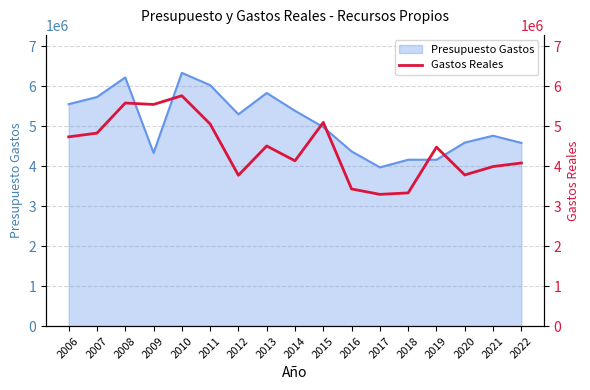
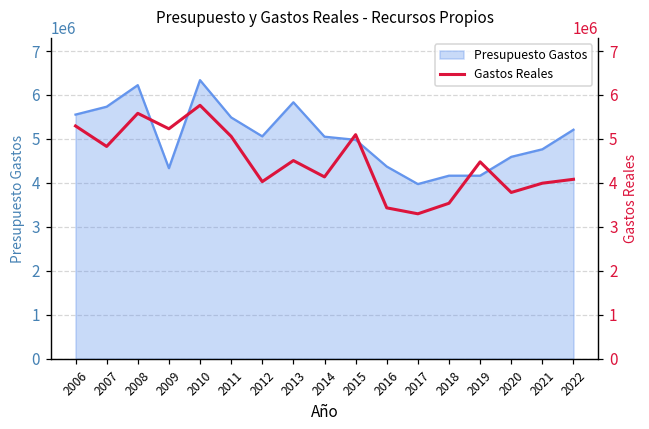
Presupuesto Gastos, 2011: 6000000 -> 5500000
Presupuesto Gastos, 2012: 5300000 -> 5100000
Presupuesto Gastos, 2014: 5400000 -> 5100000
Presupuesto Gastos, 2022: 4600000 -> 5200000
Gastos Reales, 2006: 4700000 -> 5300000
Gastos Reales, 2009: 5500000 -> 5200000
Gastos Reales, 2012: 3800000 -> 4000000
Gastos Reales, 2018: 3300000 -> 3500000
